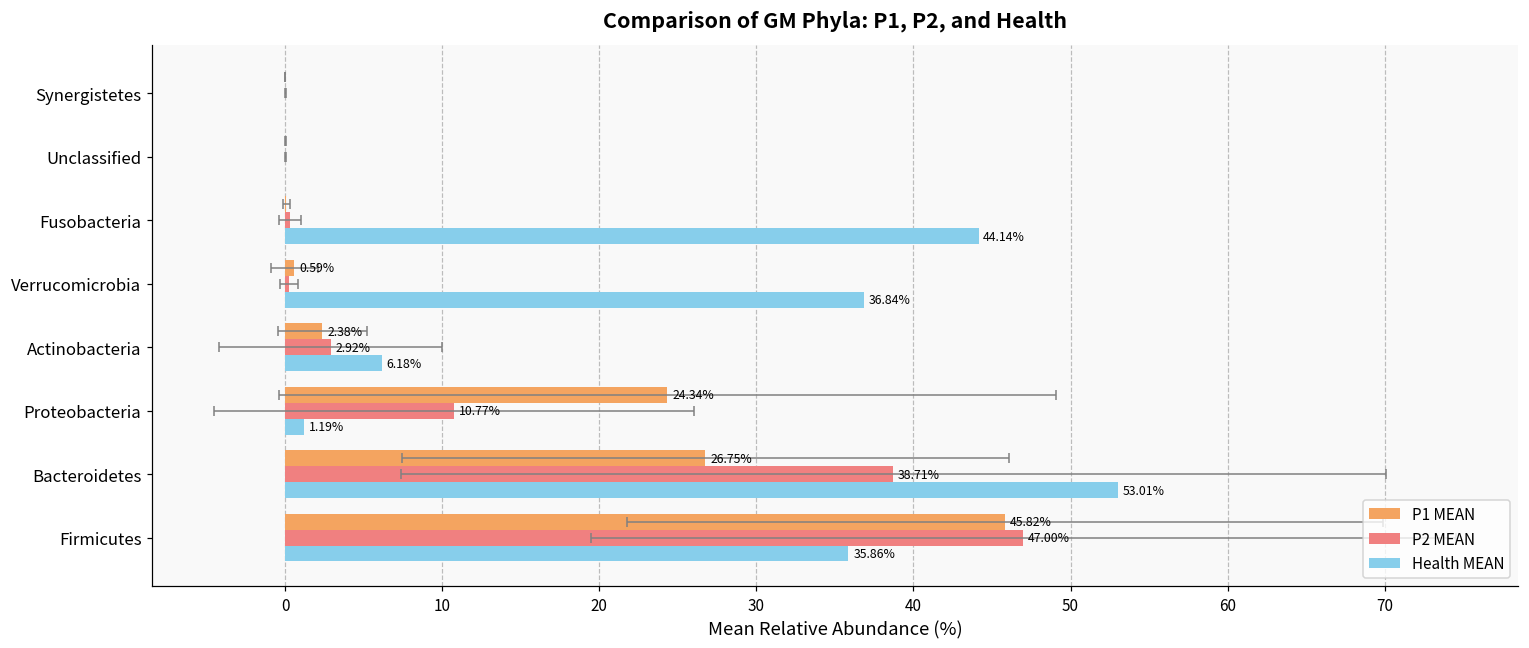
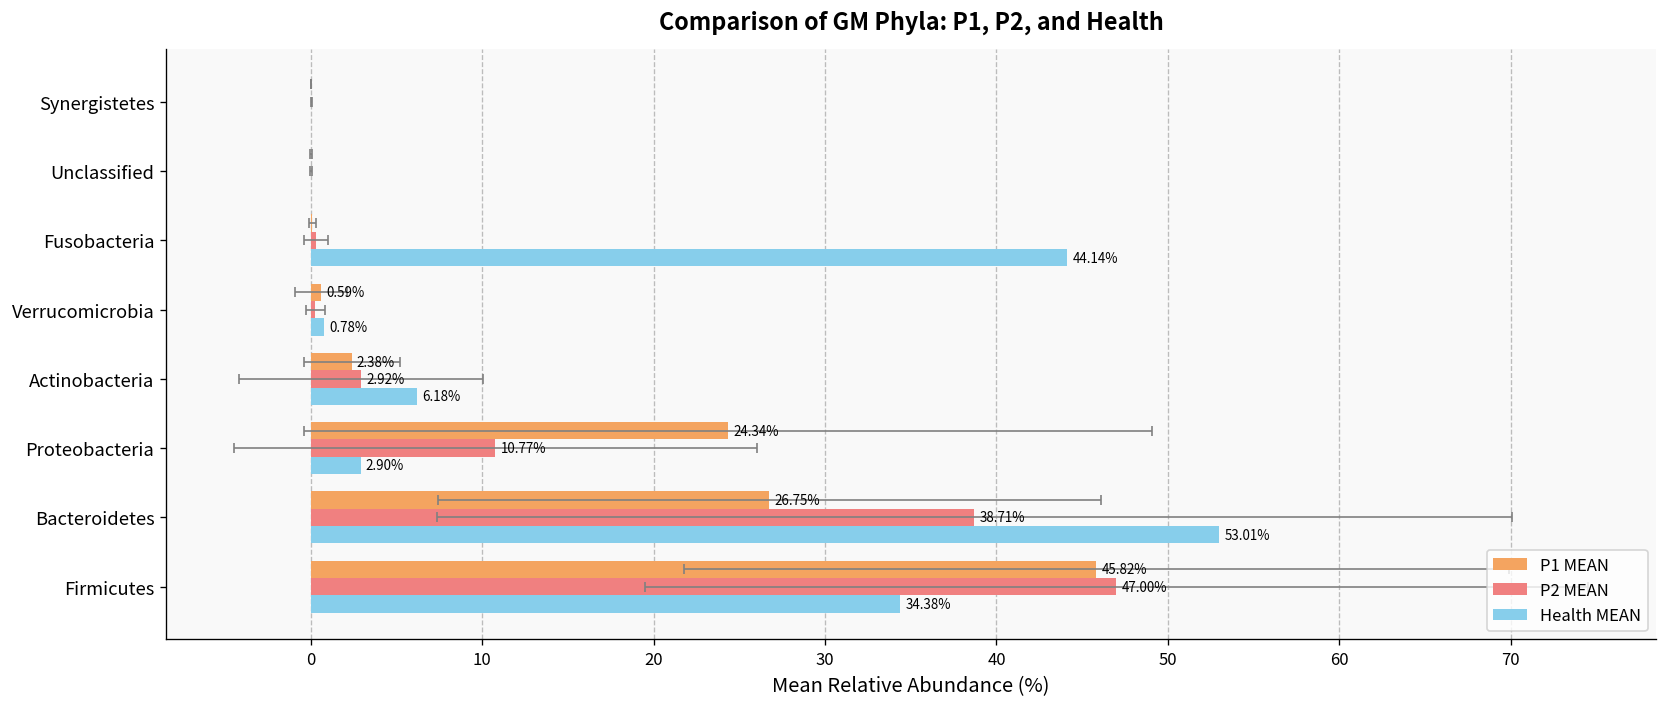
Health MEAN, Verrucomicrobia: 36.84% -> 0.78%
Health MEAN, Proteobacteria: 1.19% -> 2.90%
Health MEAN, Firmicutes: 35.86% -> 34.38%
